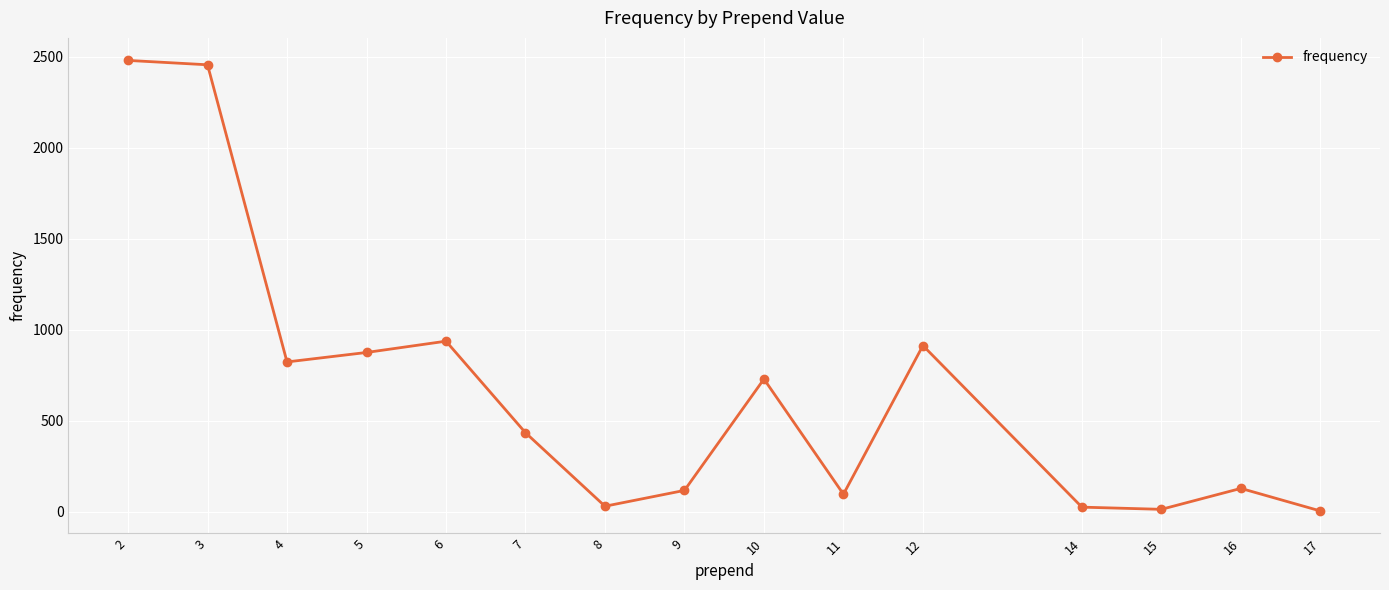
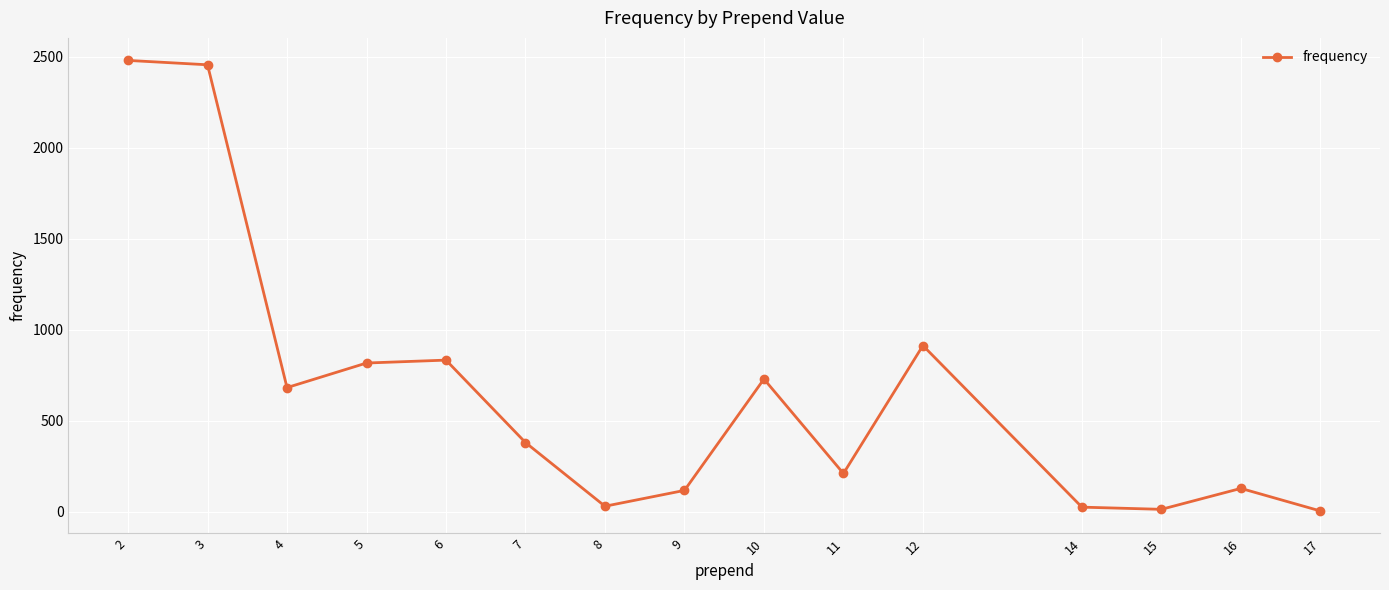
4: 820 -> 680
5: 870 -> 820
6: 940 -> 830
7: 430 -> 380
11: 100 -> 210
